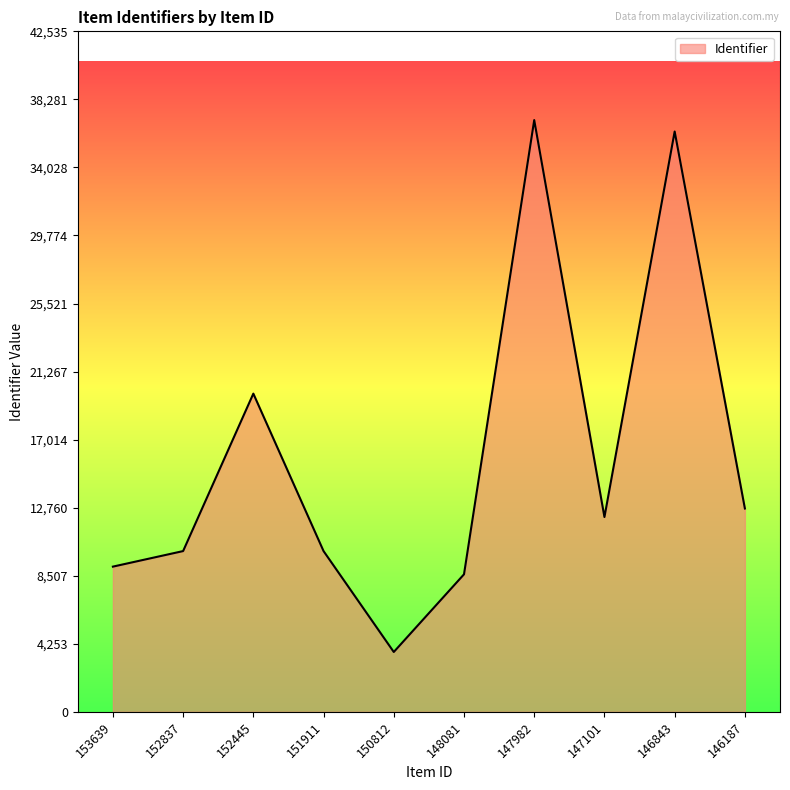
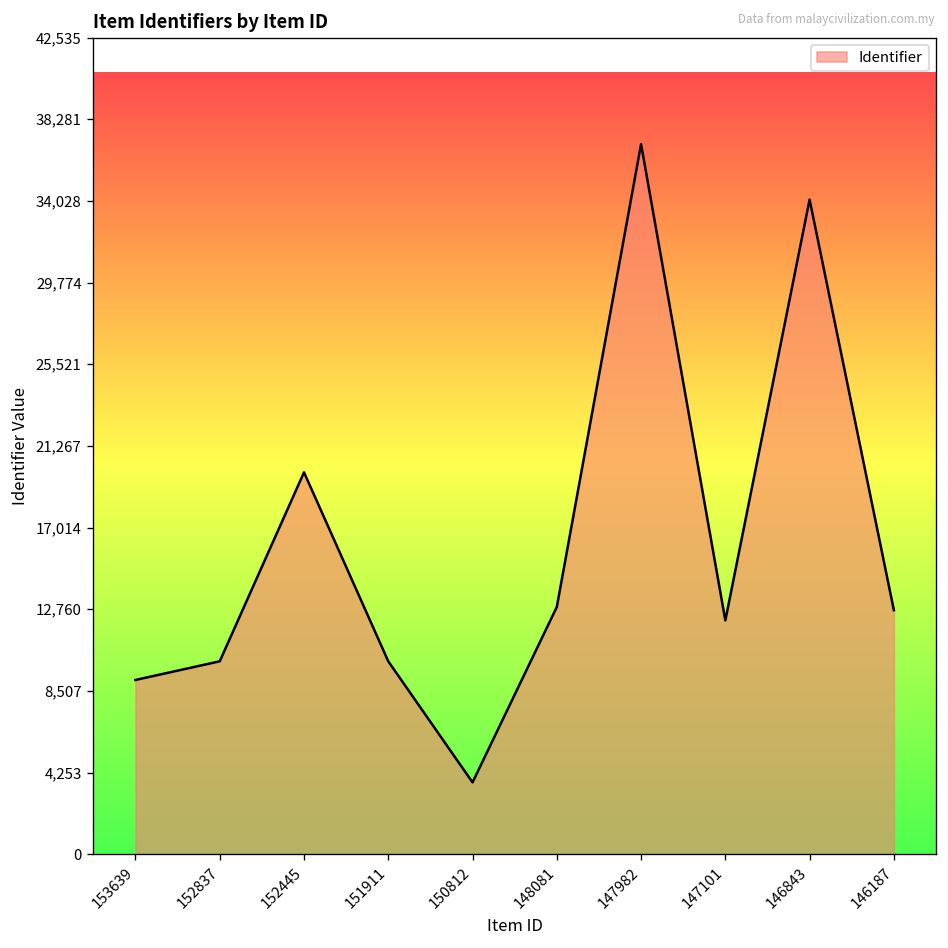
148081: 8,600 -> 12,900
146843: 36,300 -> 34,100
